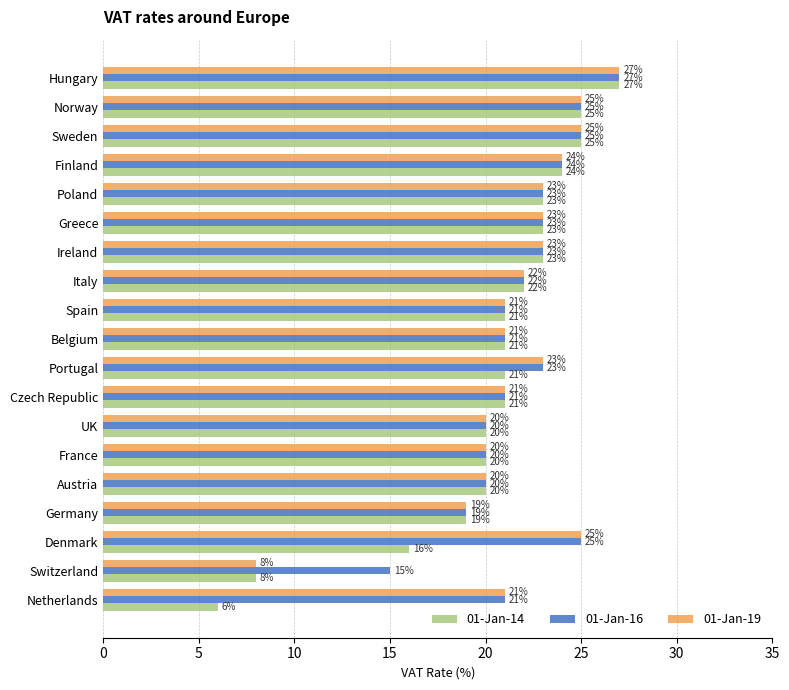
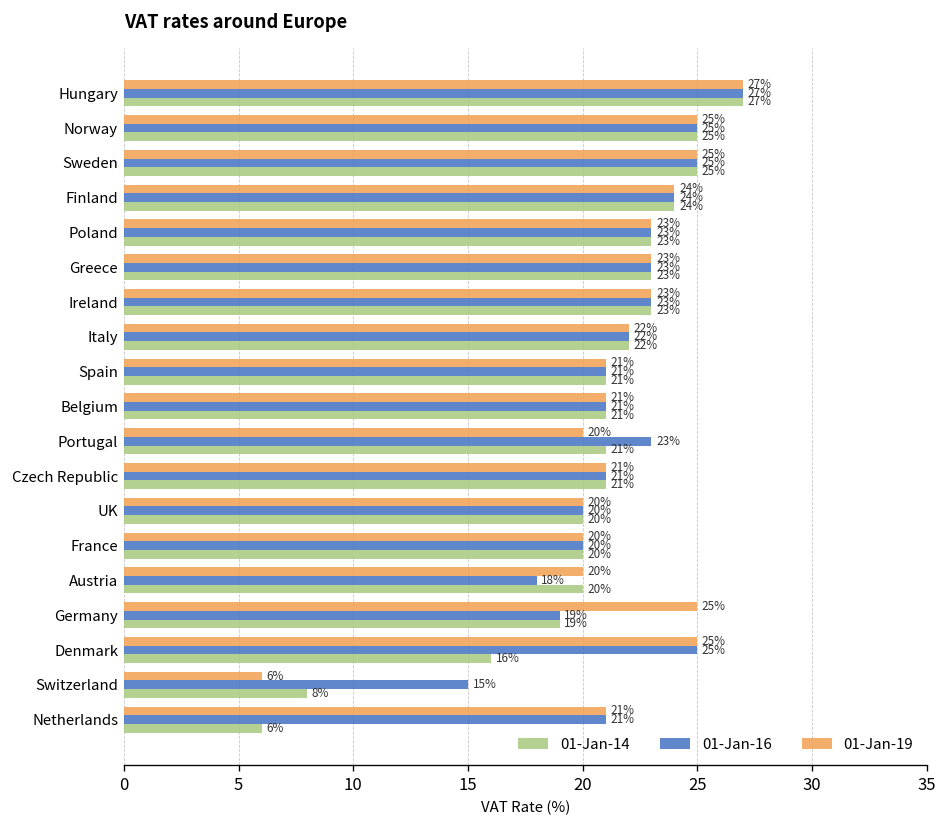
01-Jan-19, Portugal: 23% -> 20%
01-Jan-16, Austria: 20% -> 18%
01-Jan-19, Germany: 19% -> 25%
01-Jan-19, Switzerland: 8% -> 6%
